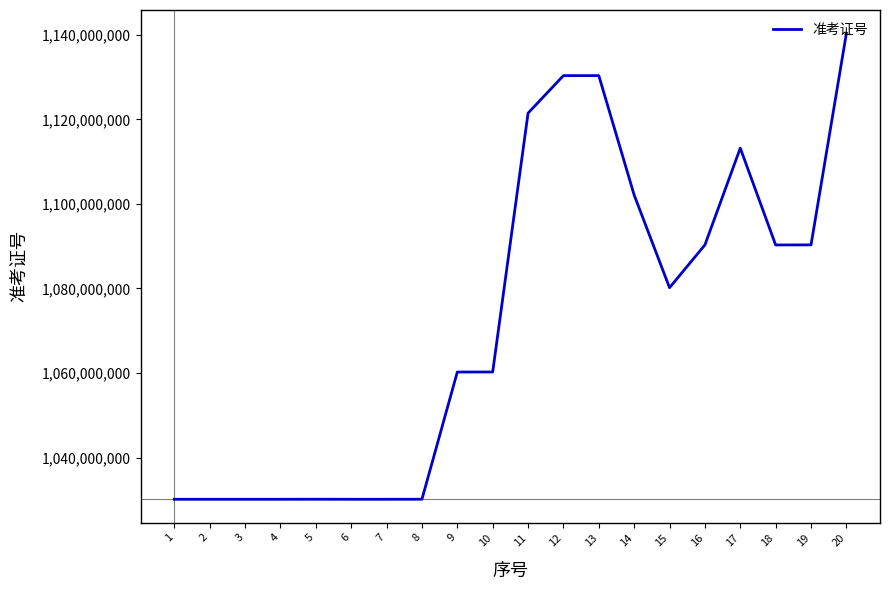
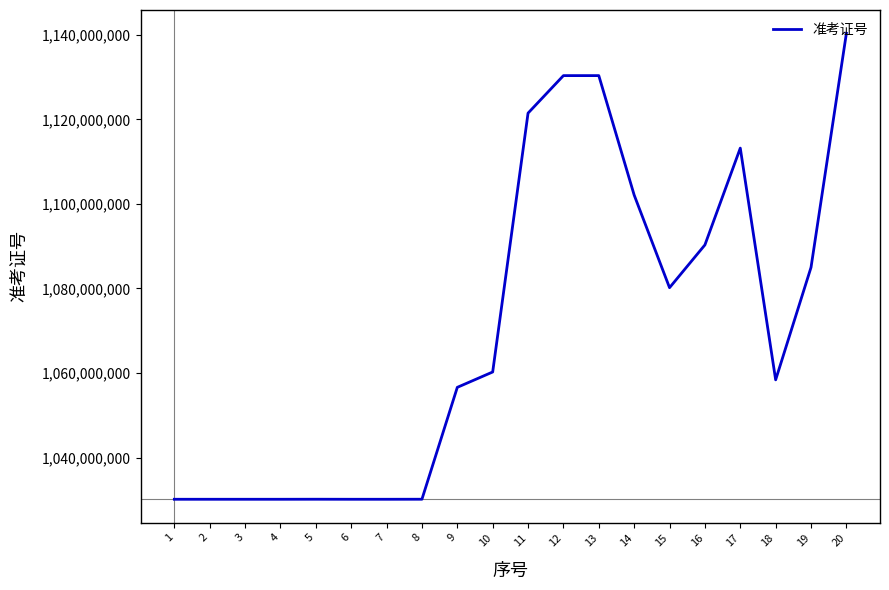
9: 1,060,000,000 -> 1,057,000,000
18: 1,090,000,000 -> 1,058,000,000
19: 1,090,000,000 -> 1,085,000,000
